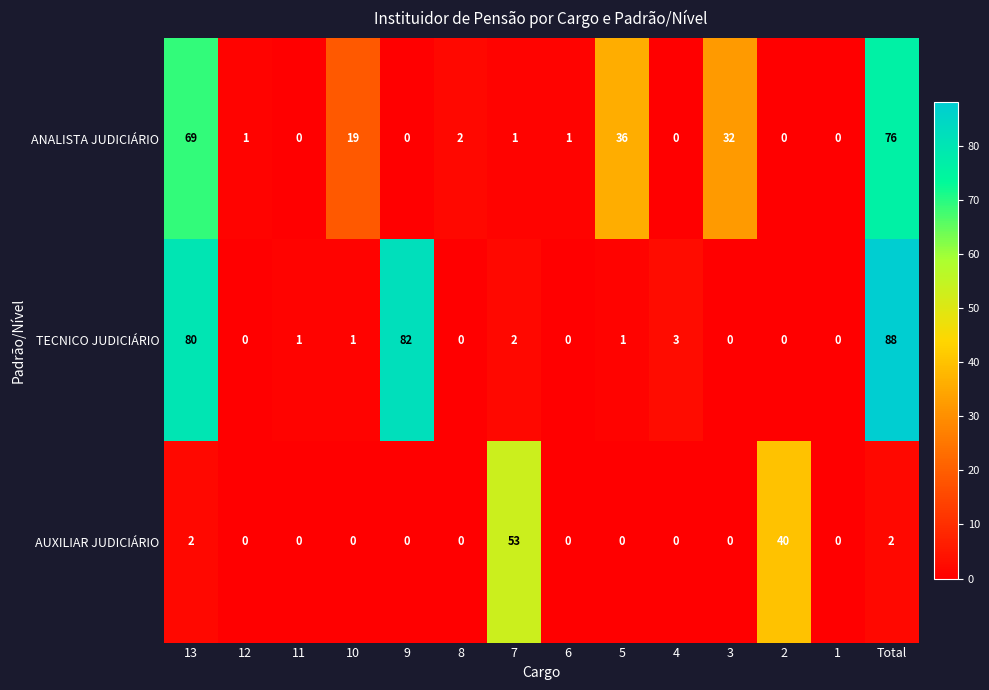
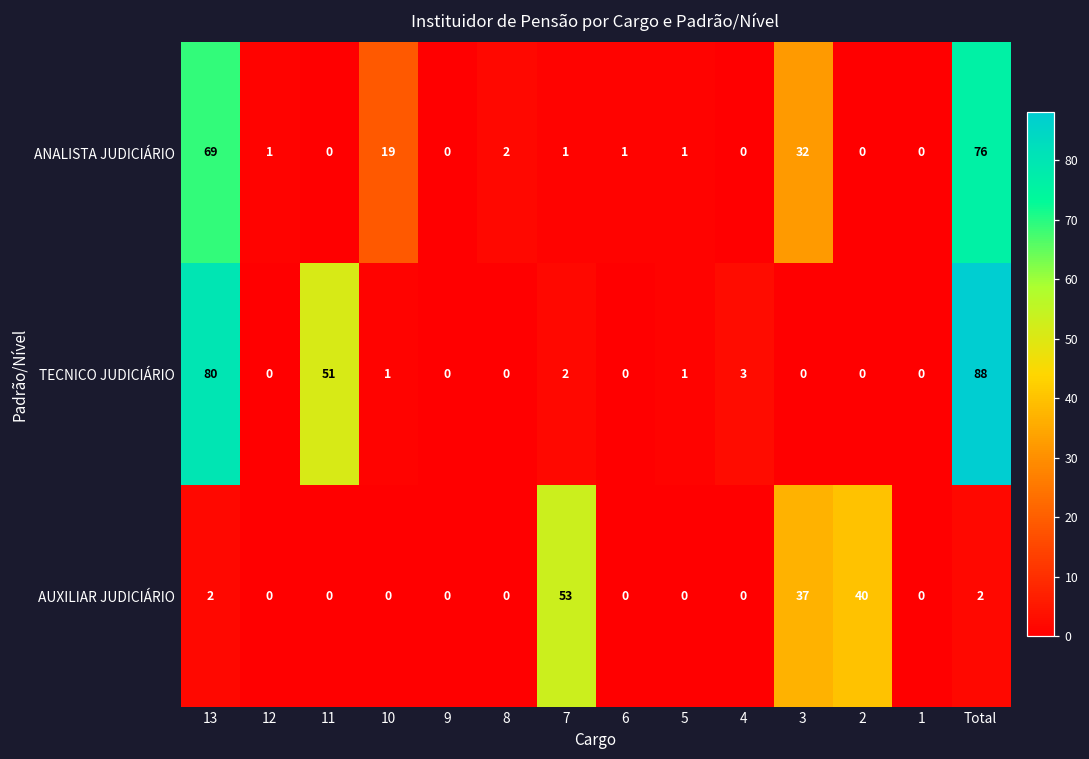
ANALISTA JUDICIÁRIO, 5: 36 -> 1
TECNICO JUDICIÁRIO, 11: 1 -> 51
TECNICO JUDICIÁRIO, 9: 82 -> 0
AUXILIAR JUDICIÁRIO, 3: 0 -> 37
